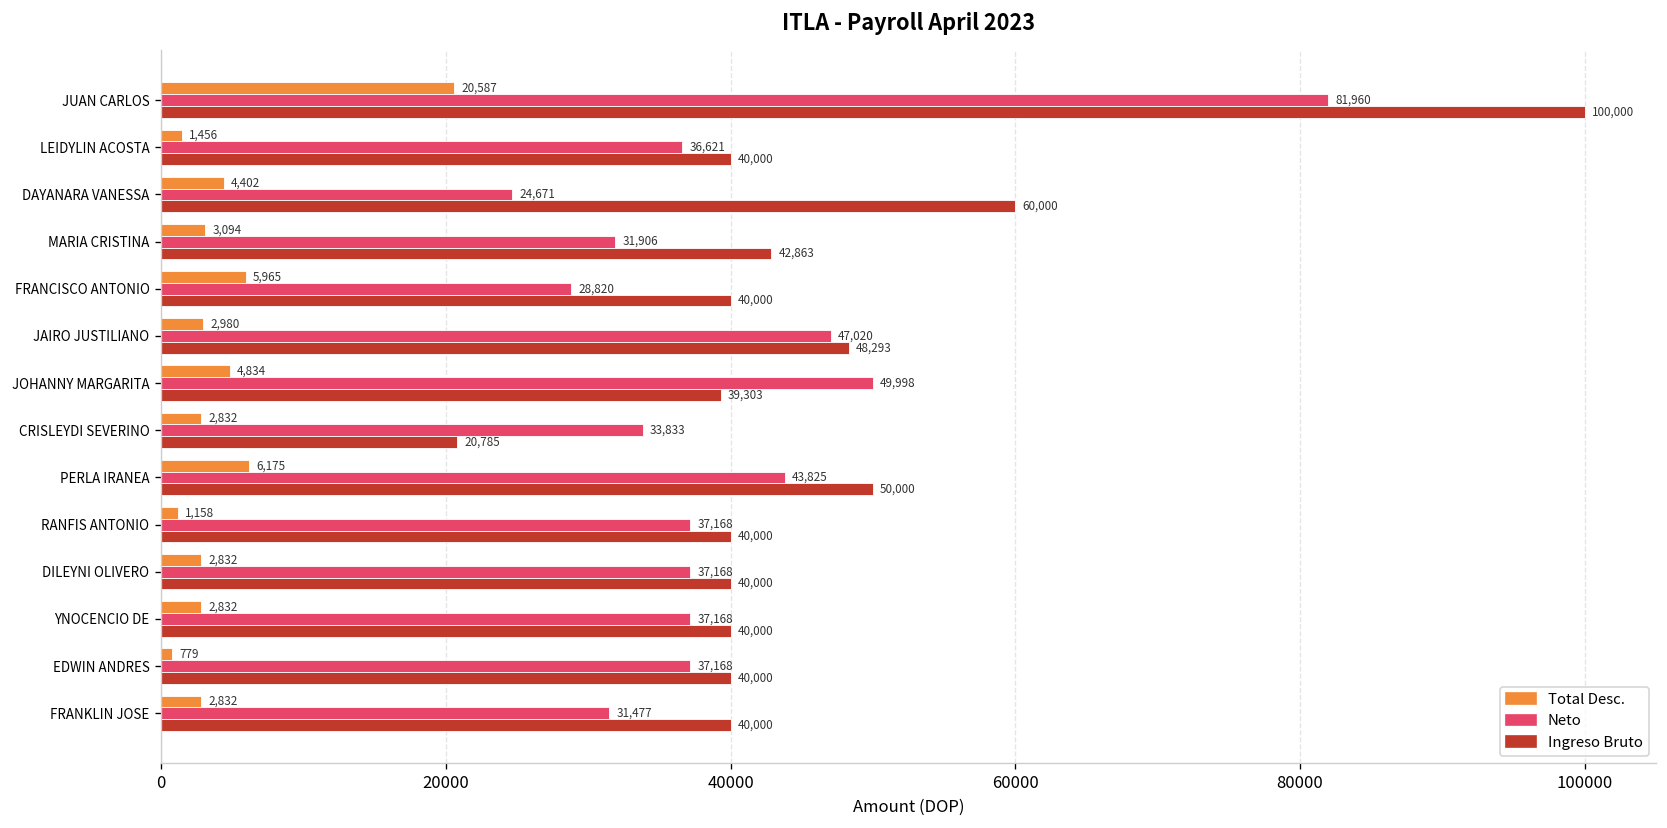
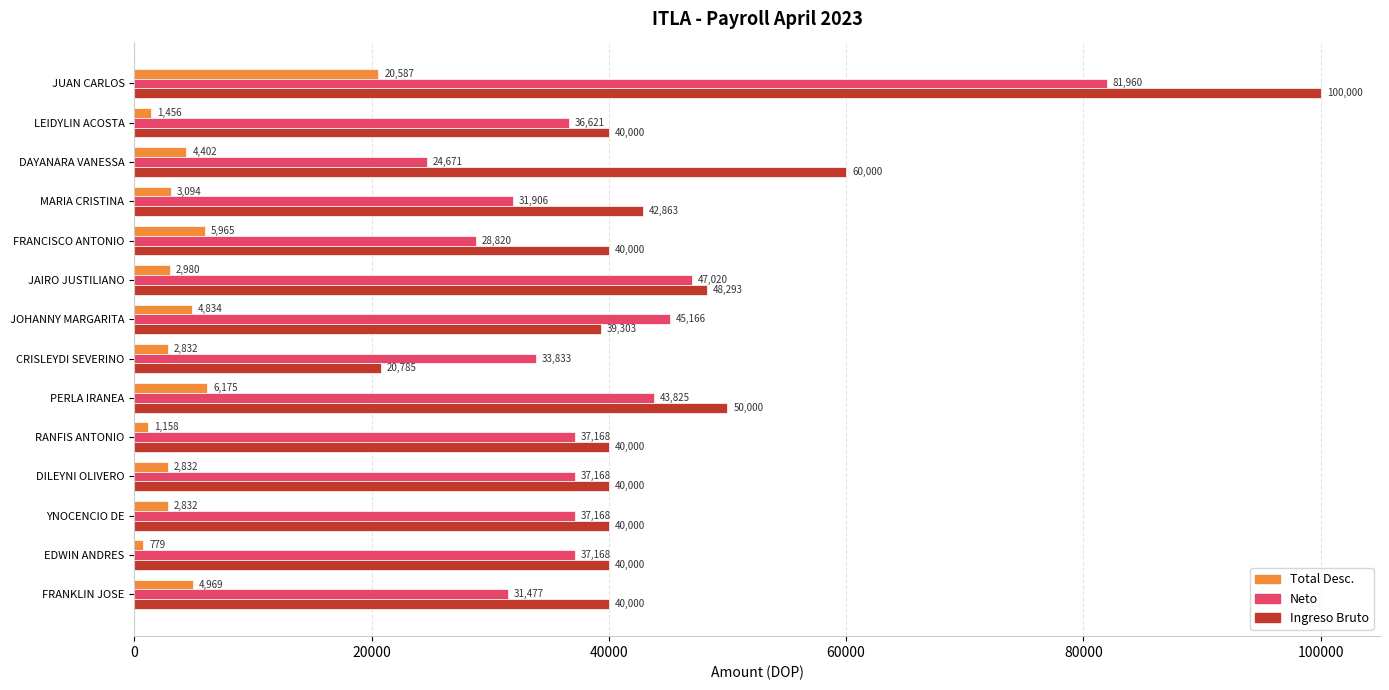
Neto, JOHANNY MARGARITA: 49,998 -> 45,166
Total Desc., FRANKLIN JOSE: 2,832 -> 4,969
